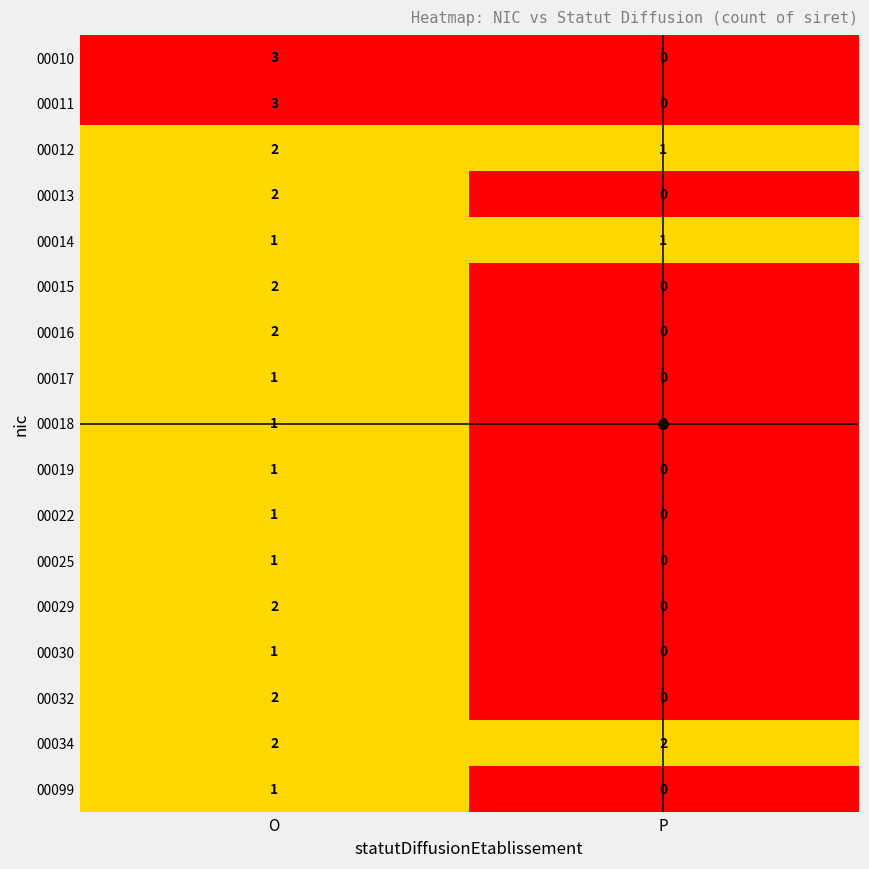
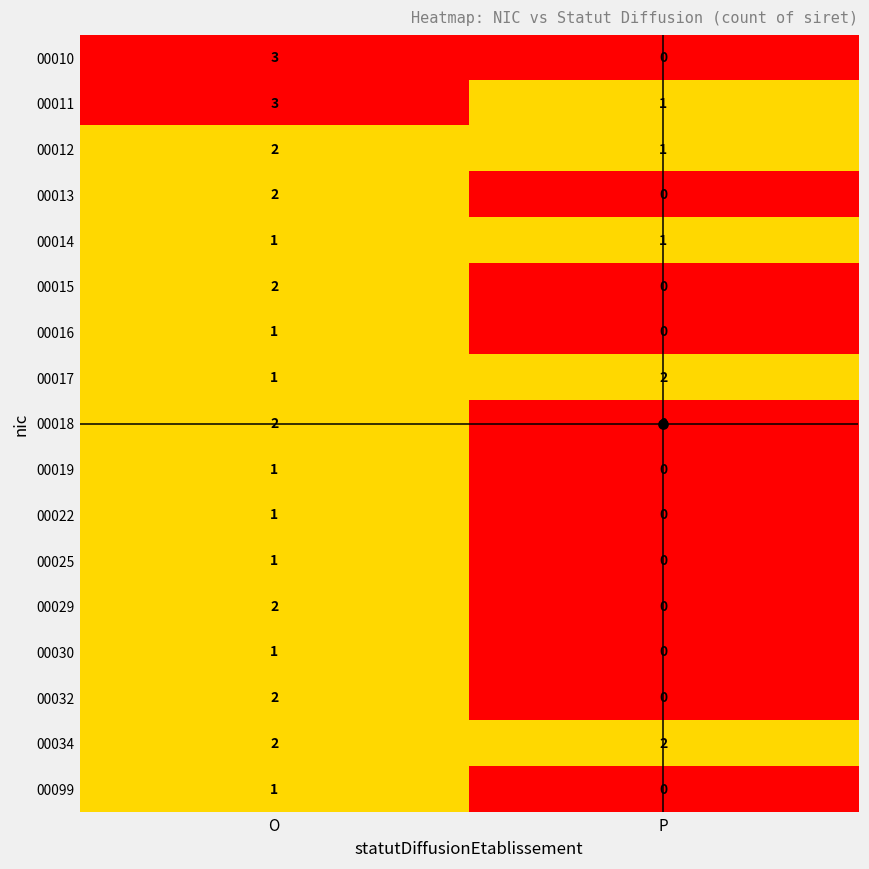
00011, P: 0 -> 1
00016, O: 2 -> 1
00017, P: 0 -> 2
00018, O: 1 -> 2
